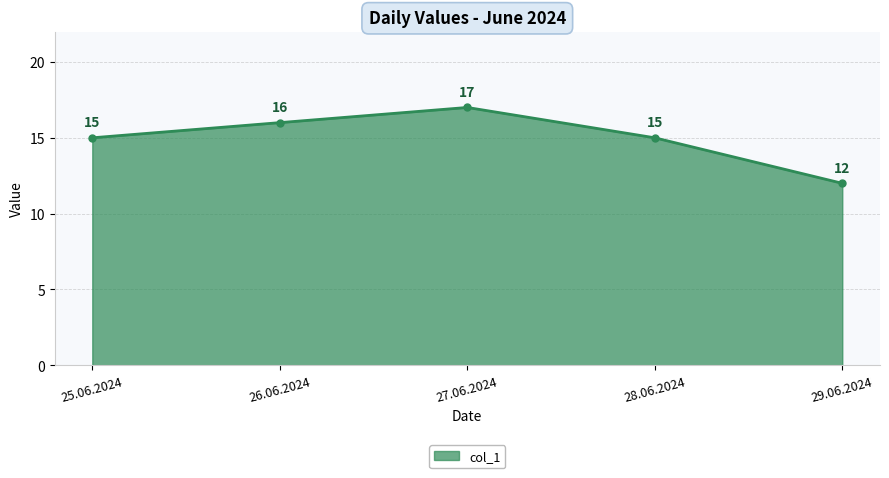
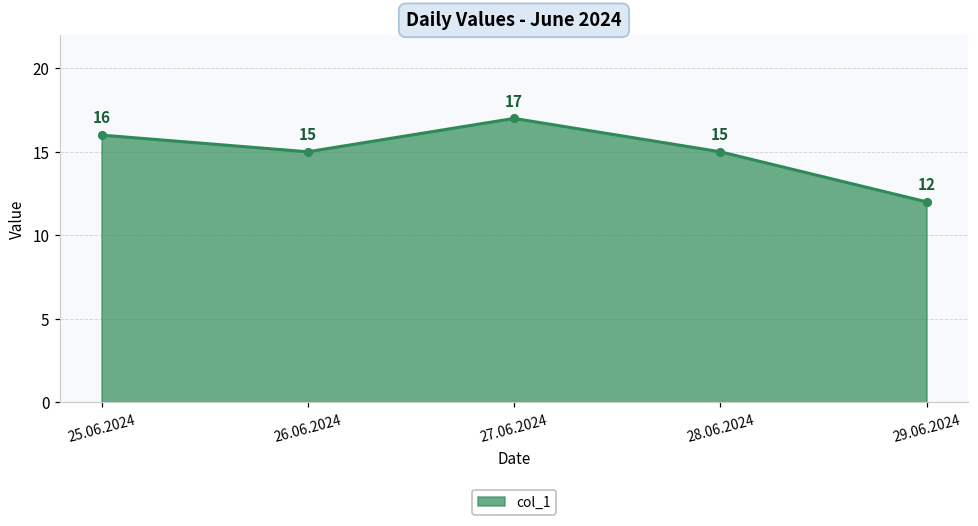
25.06.2024: 15 -> 16
26.06.2024: 16 -> 15
